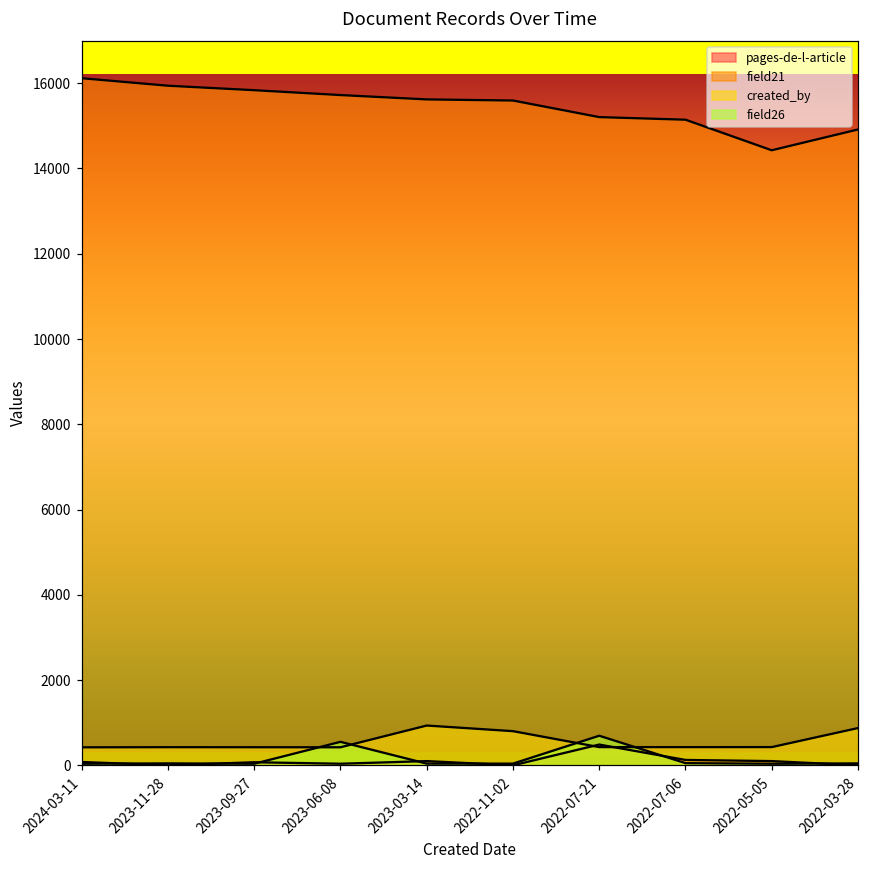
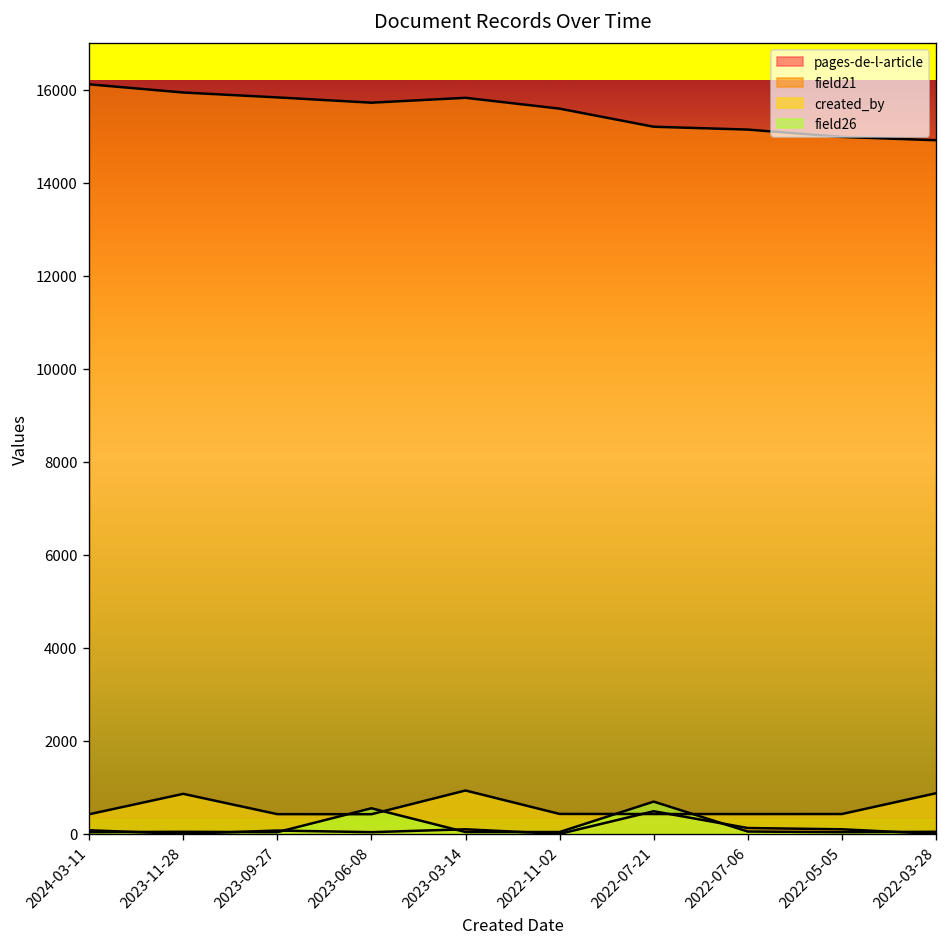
created_by, 2023-11-28: 400 -> 900
field21, 2023-03-14: 15600 -> 15800
created_by, 2022-11-02: 800 -> 400
field21, 2022-05-05: 14400 -> 15000
